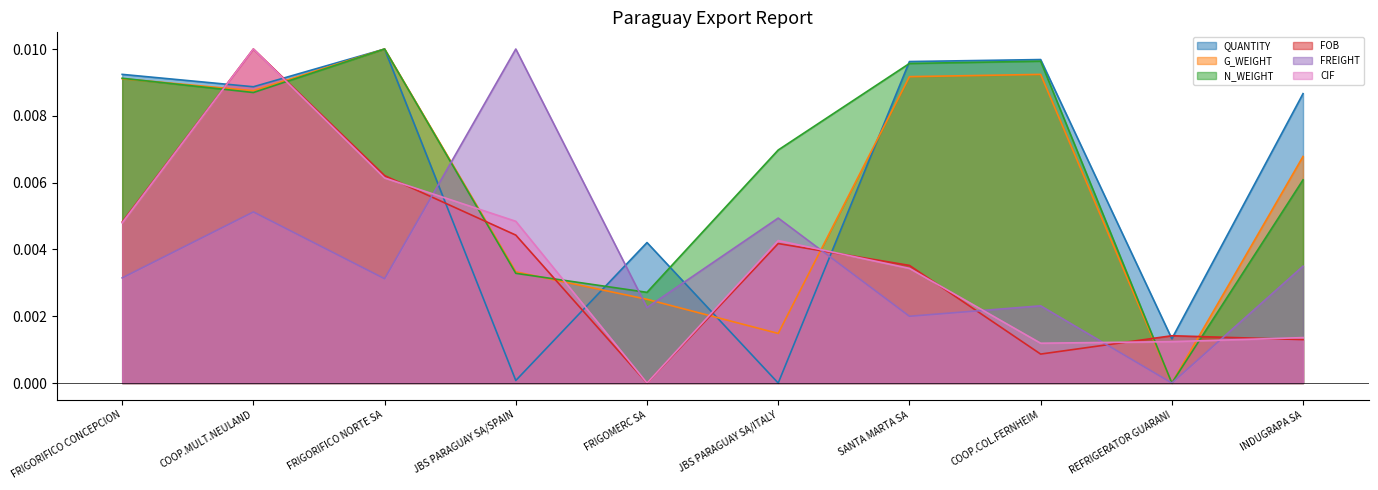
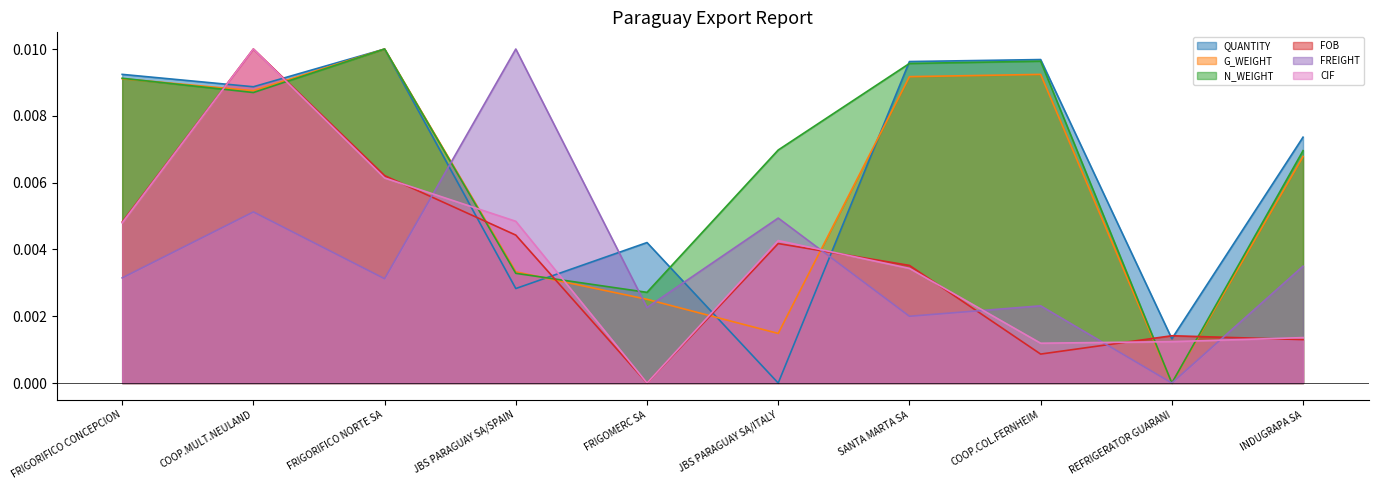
QUANTITY, JBS PARAGUAY SA/SPAIN: 0.0001 -> 0.0028
QUANTITY, INDUGRAPA SA: 0.0087 -> 0.0074
N_WEIGHT, INDUGRAPA SA: 0.0061 -> 0.0070
